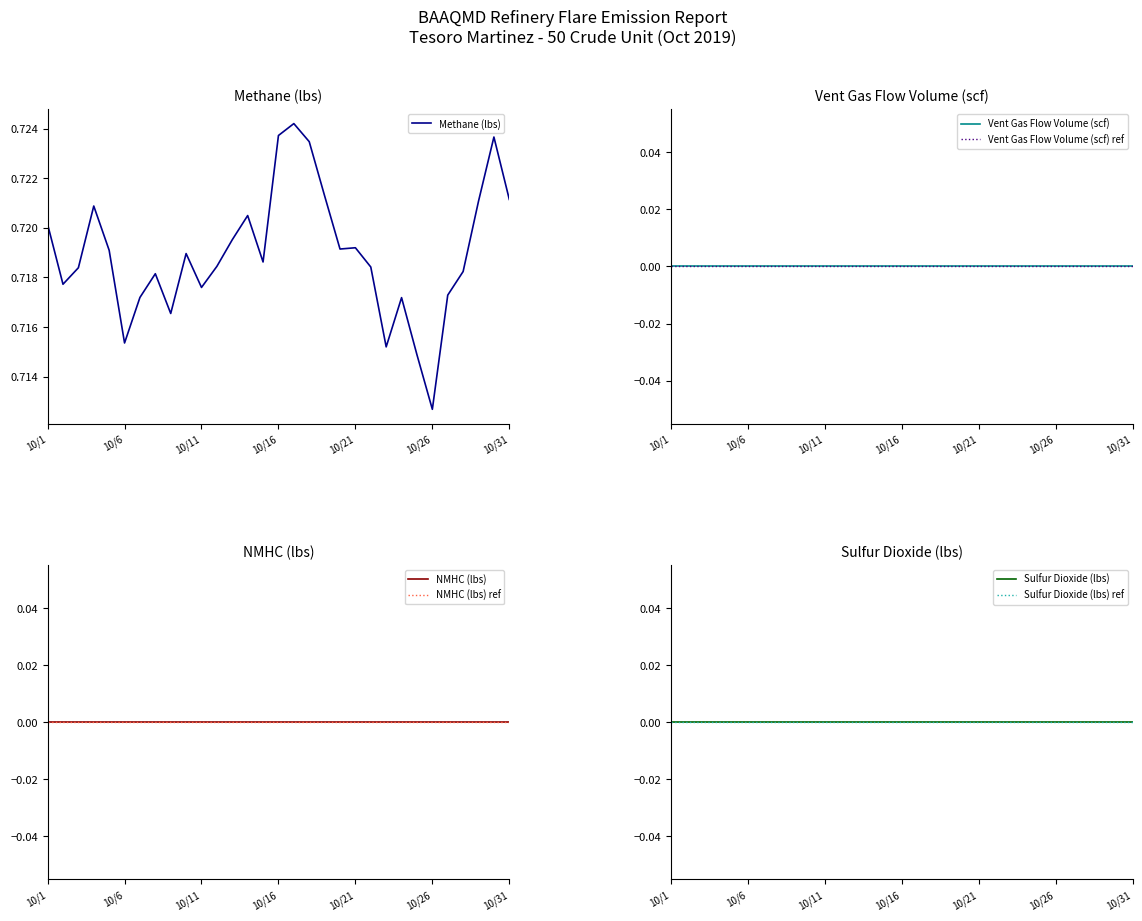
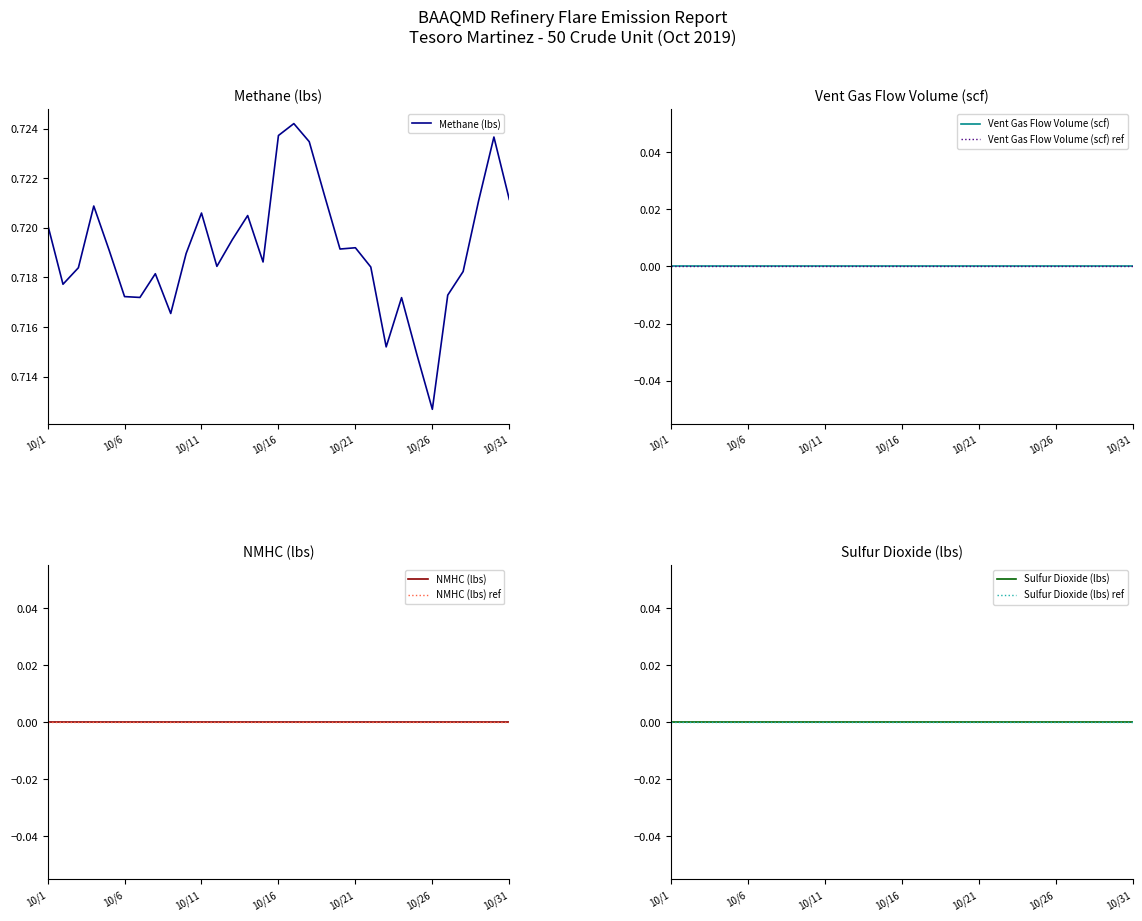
Methane (lbs), 10/6: 0.7154 -> 0.7172
Methane (lbs), 10/11: 0.7176 -> 0.7206
